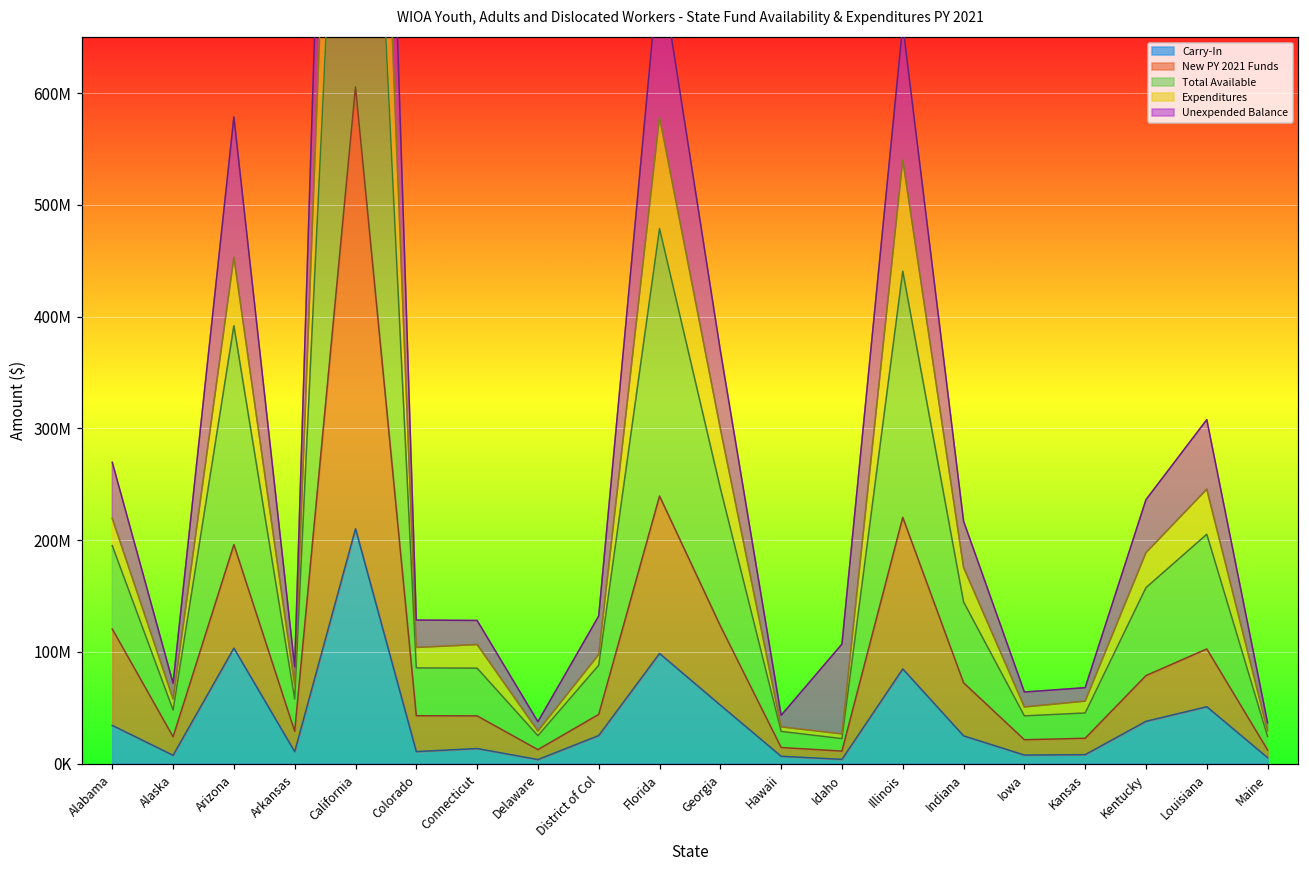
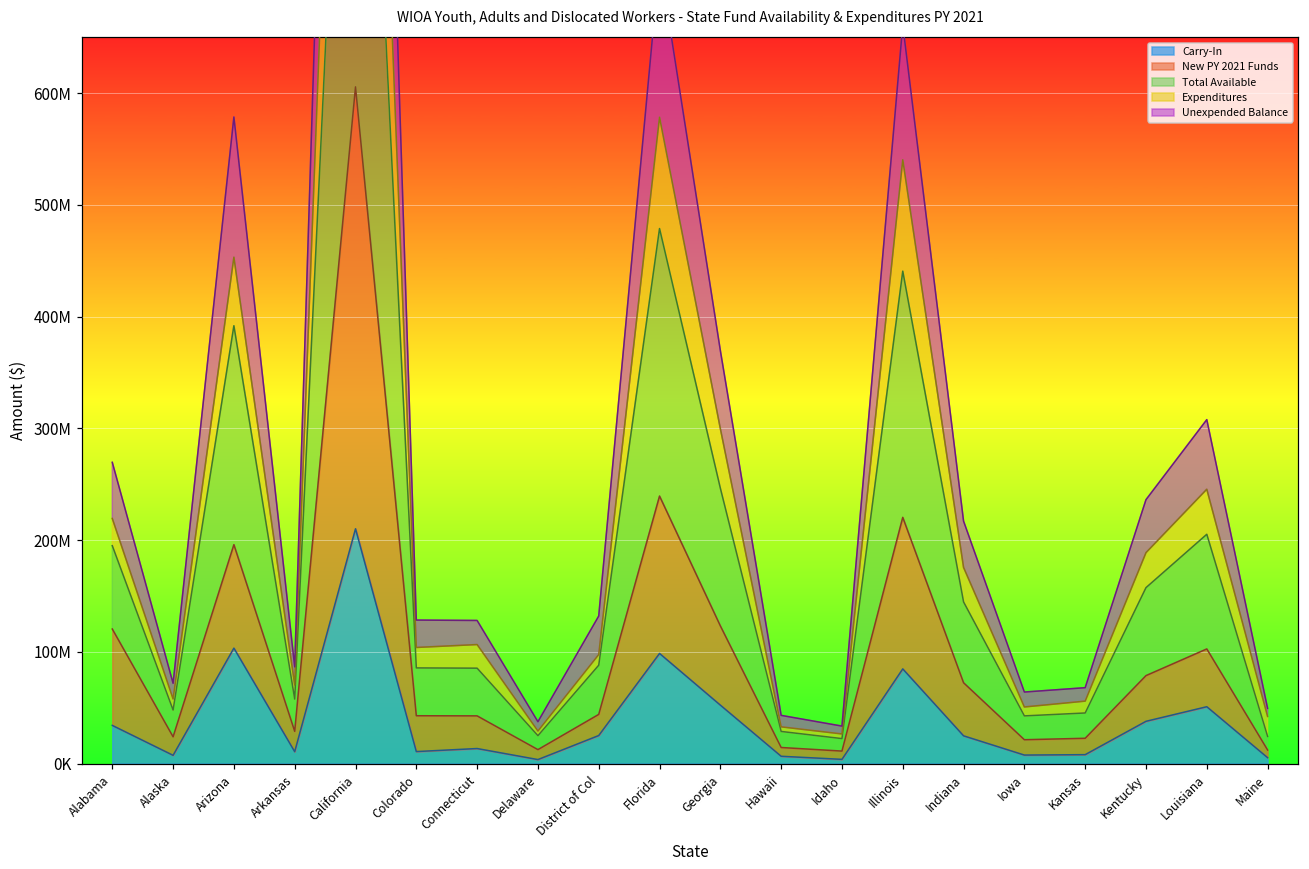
Unexpended Balance, Idaho: 80000000 -> 7000000
Expenditures, Maine: 5000000 -> 18000000
